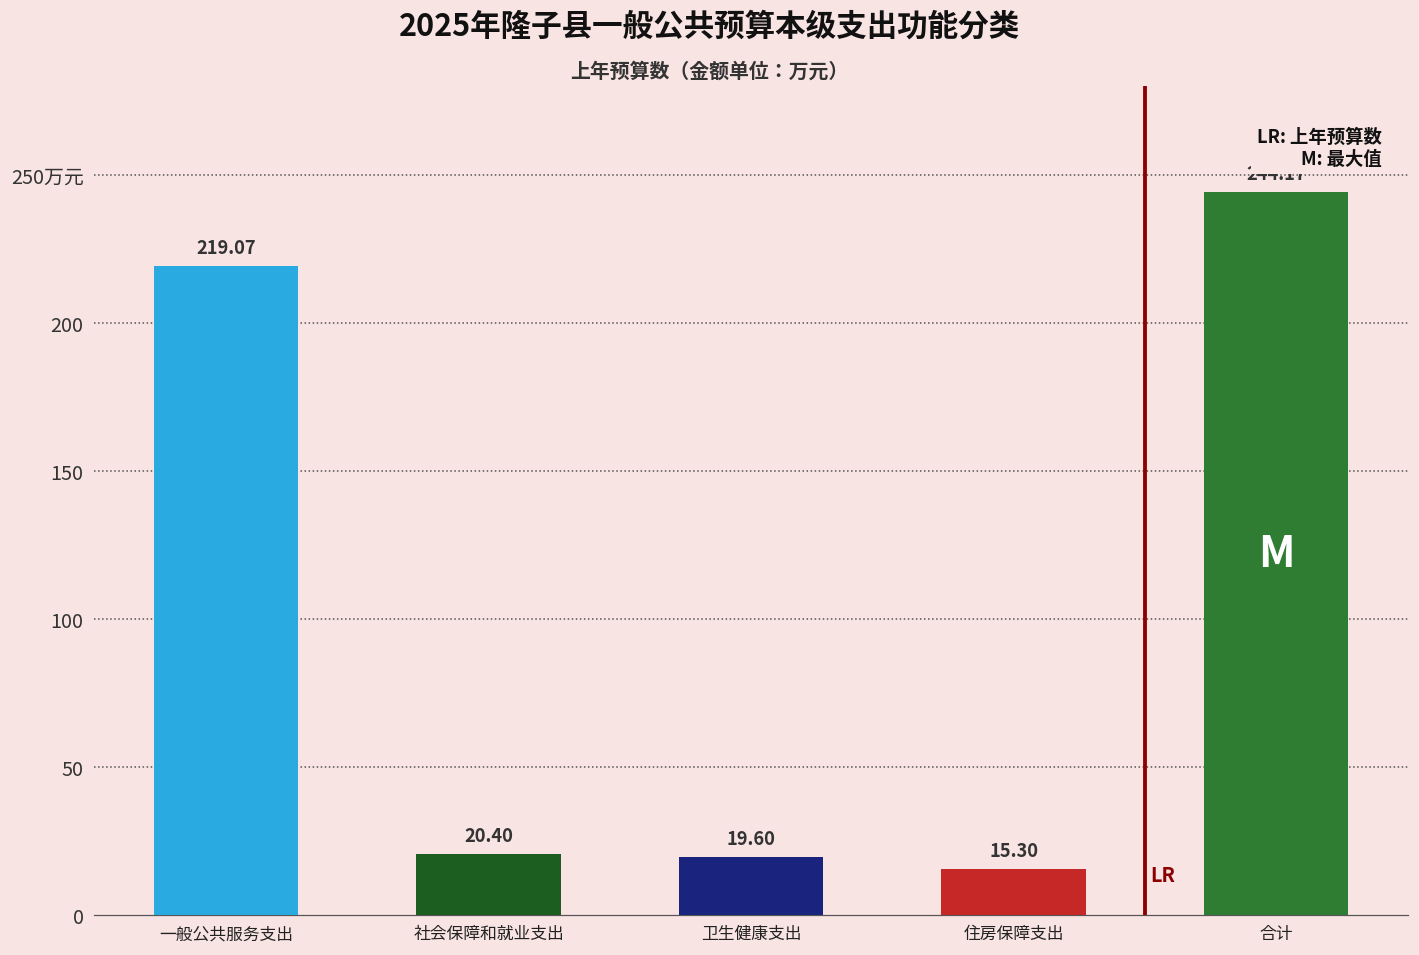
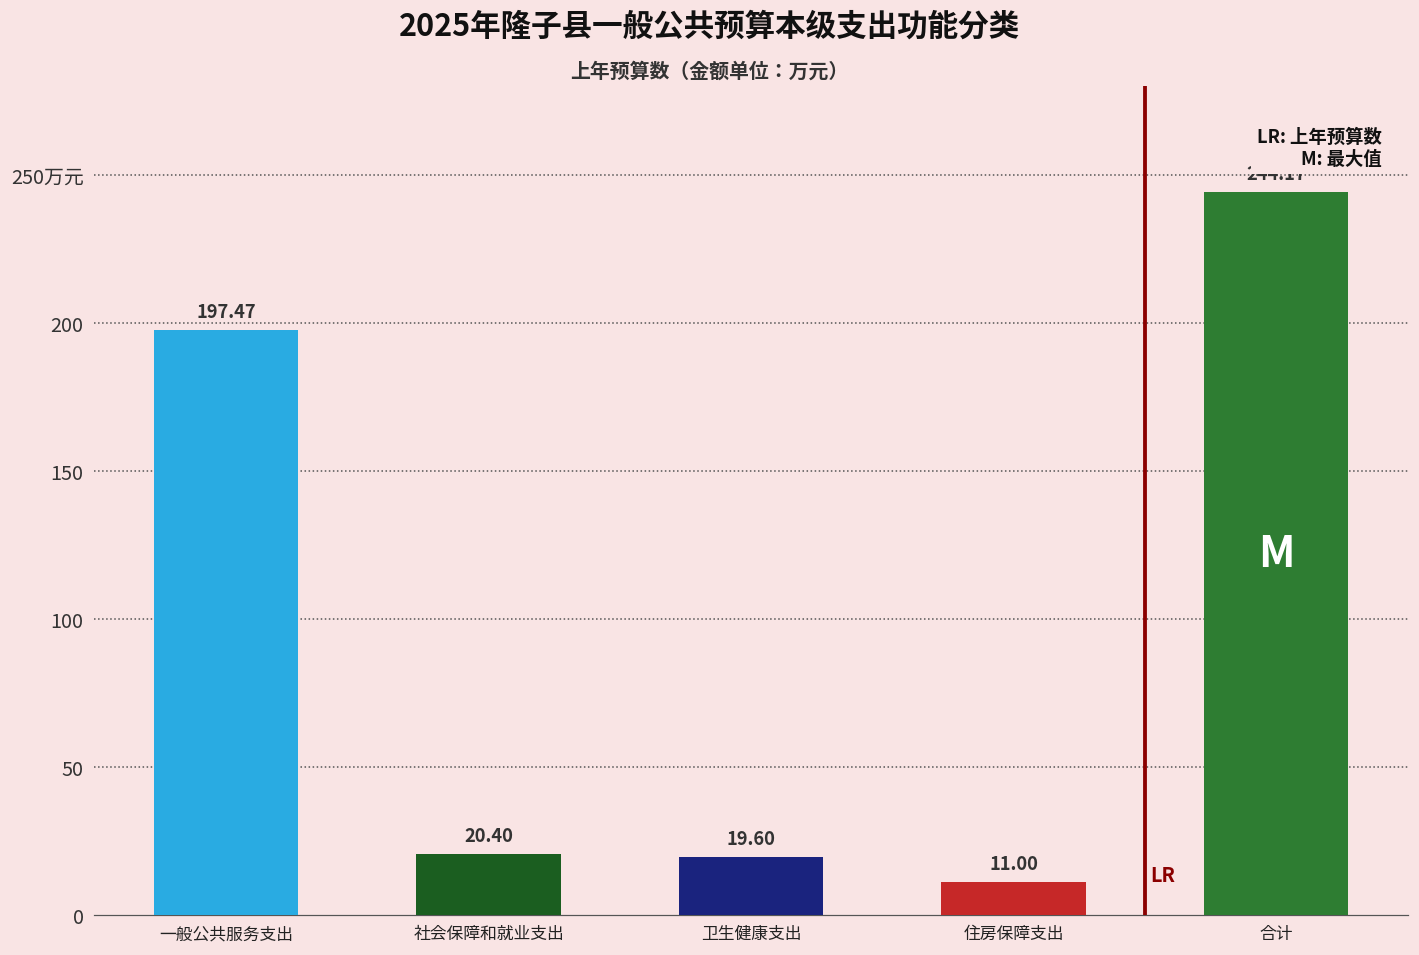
一般公共服务支出: 219.07 -> 197.47
住房保障支出: 15.30 -> 11.00
